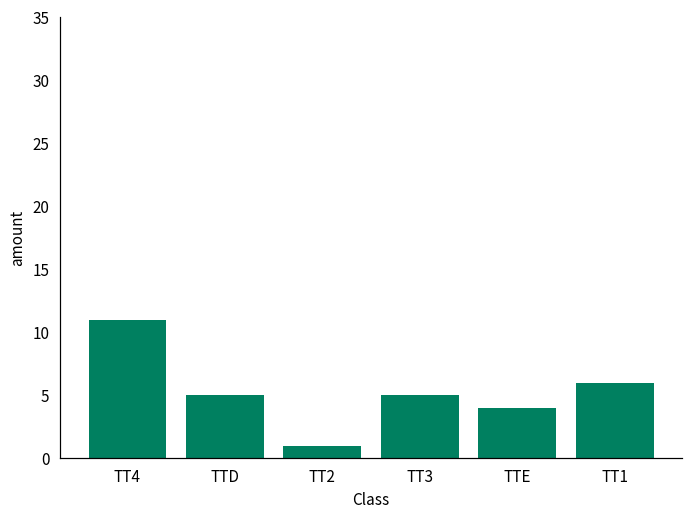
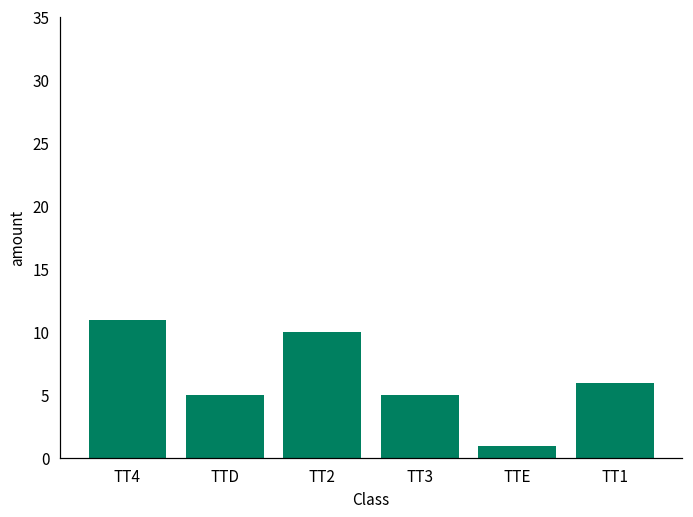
TT2: 1 -> 10
TTE: 4 -> 1
